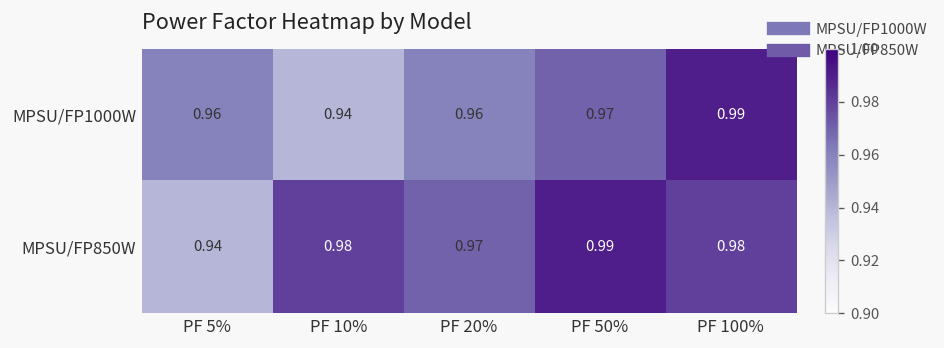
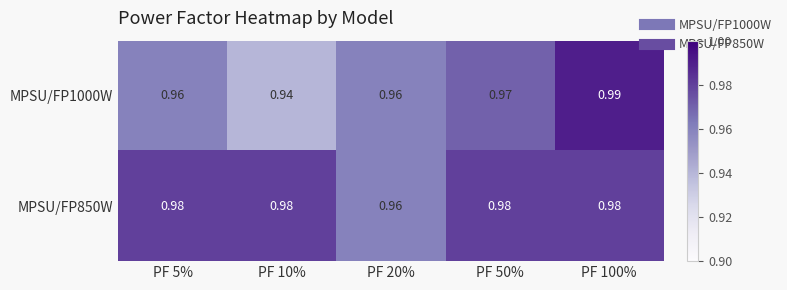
MPSU/FP850W, PF 5%: 0.94 -> 0.98
MPSU/FP850W, PF 20%: 0.97 -> 0.96
MPSU/FP850W, PF 50%: 0.99 -> 0.98
